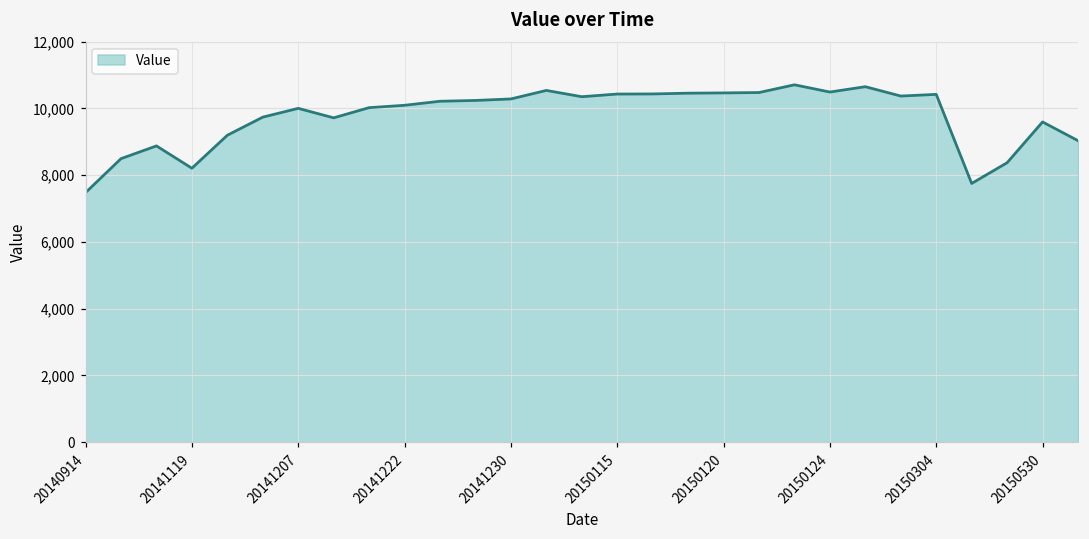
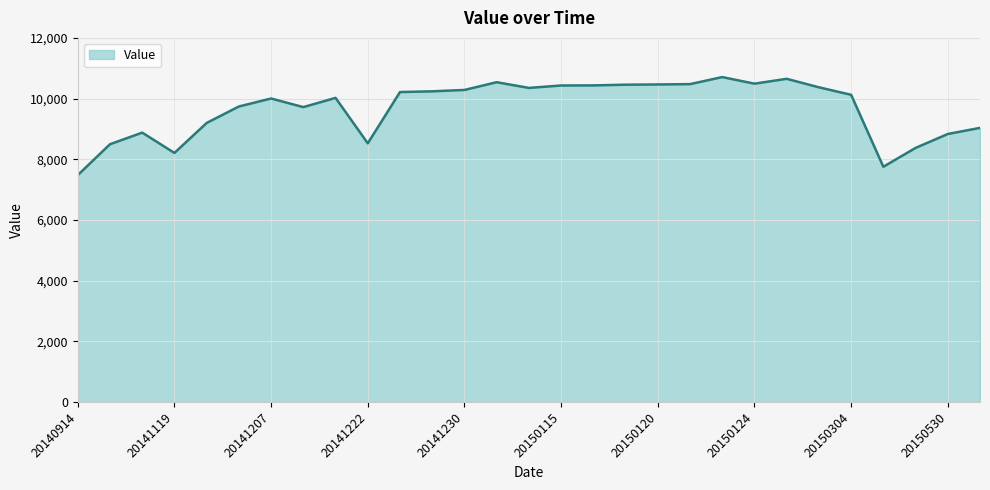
20141222: 10,100 -> 8,500
20150304: 10,400 -> 10,100
20150530: 9,600 -> 8,800
